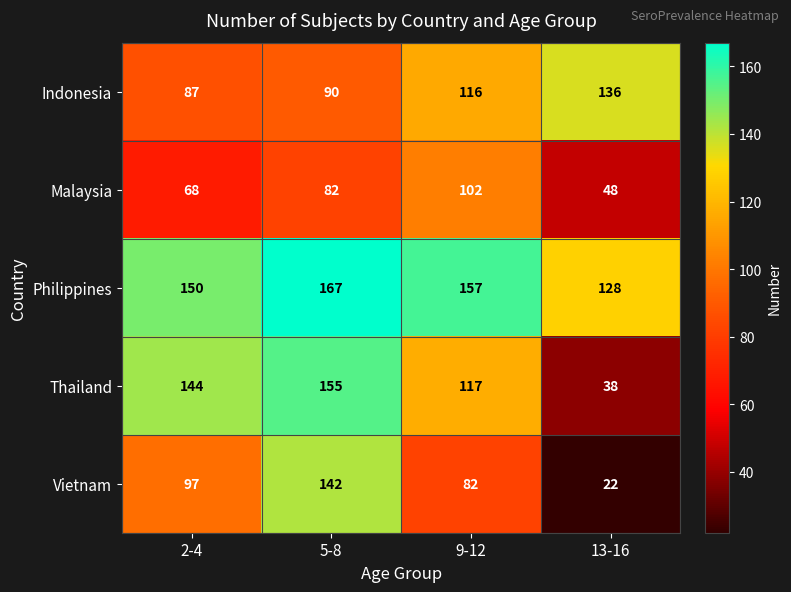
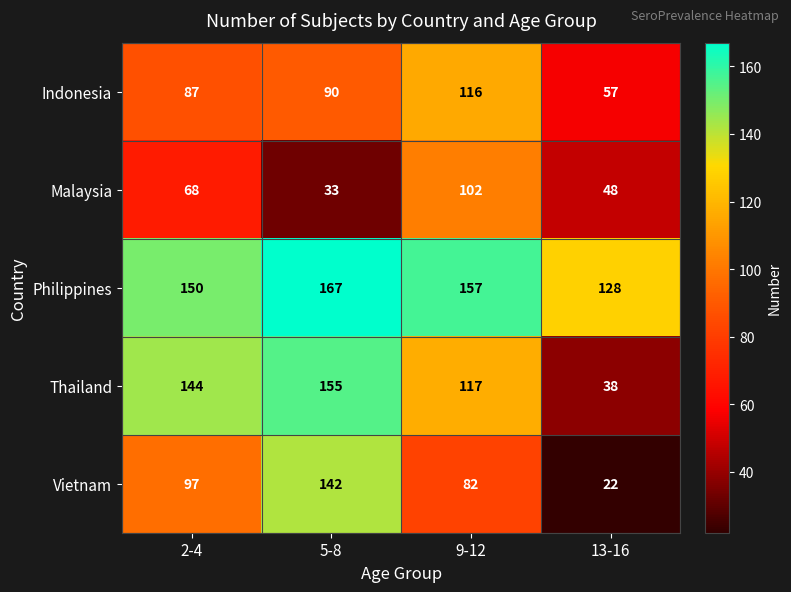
Indonesia, 13-16: 136 -> 57
Malaysia, 5-8: 82 -> 33
